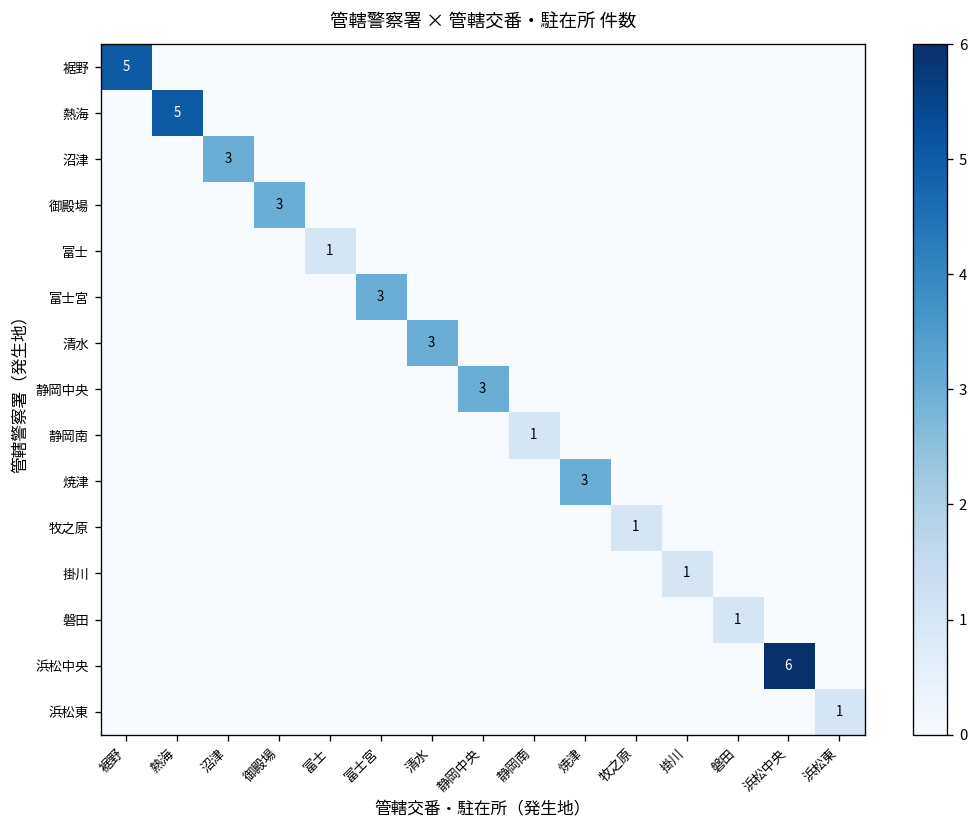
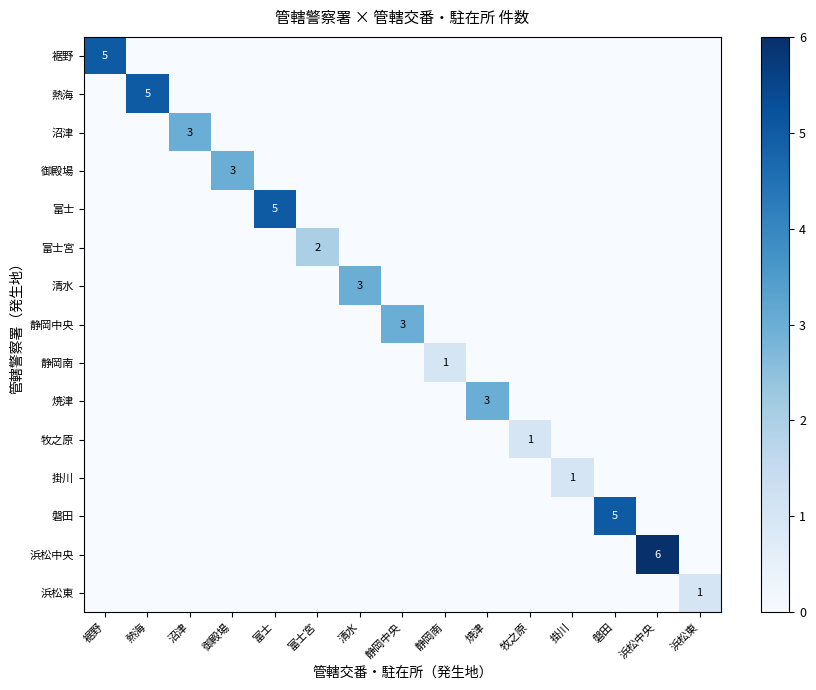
富士, 富士: 1 -> 5
富士宮, 富士宮: 3 -> 2
磐田, 磐田: 1 -> 5
